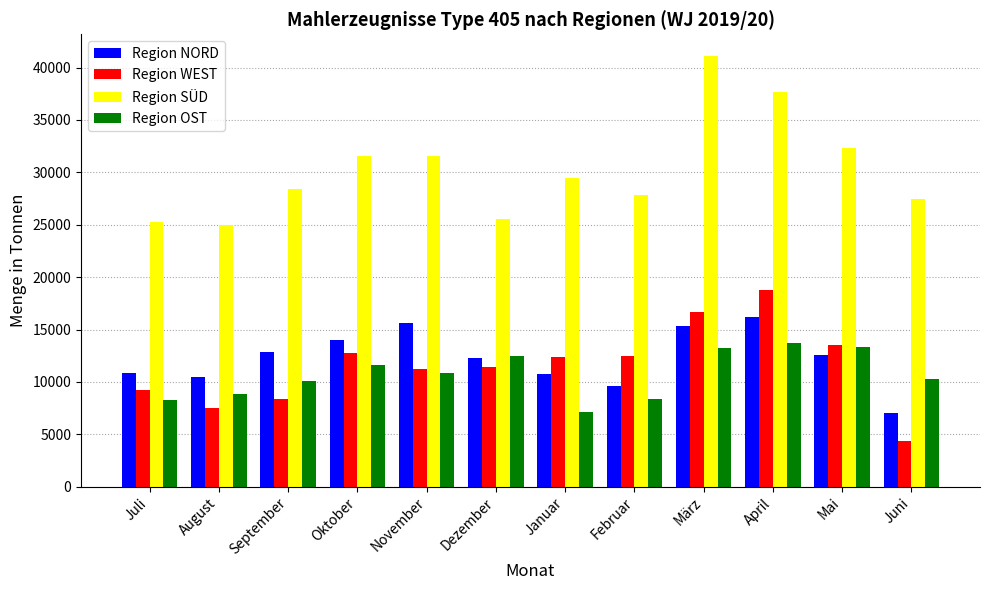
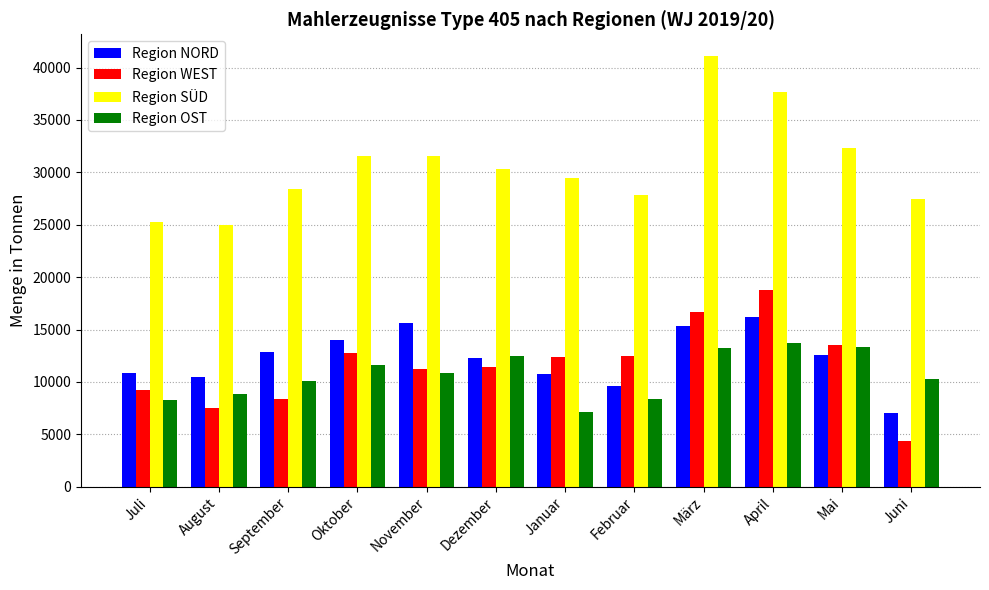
Region SÜD, Dezember: 25500 -> 30300
